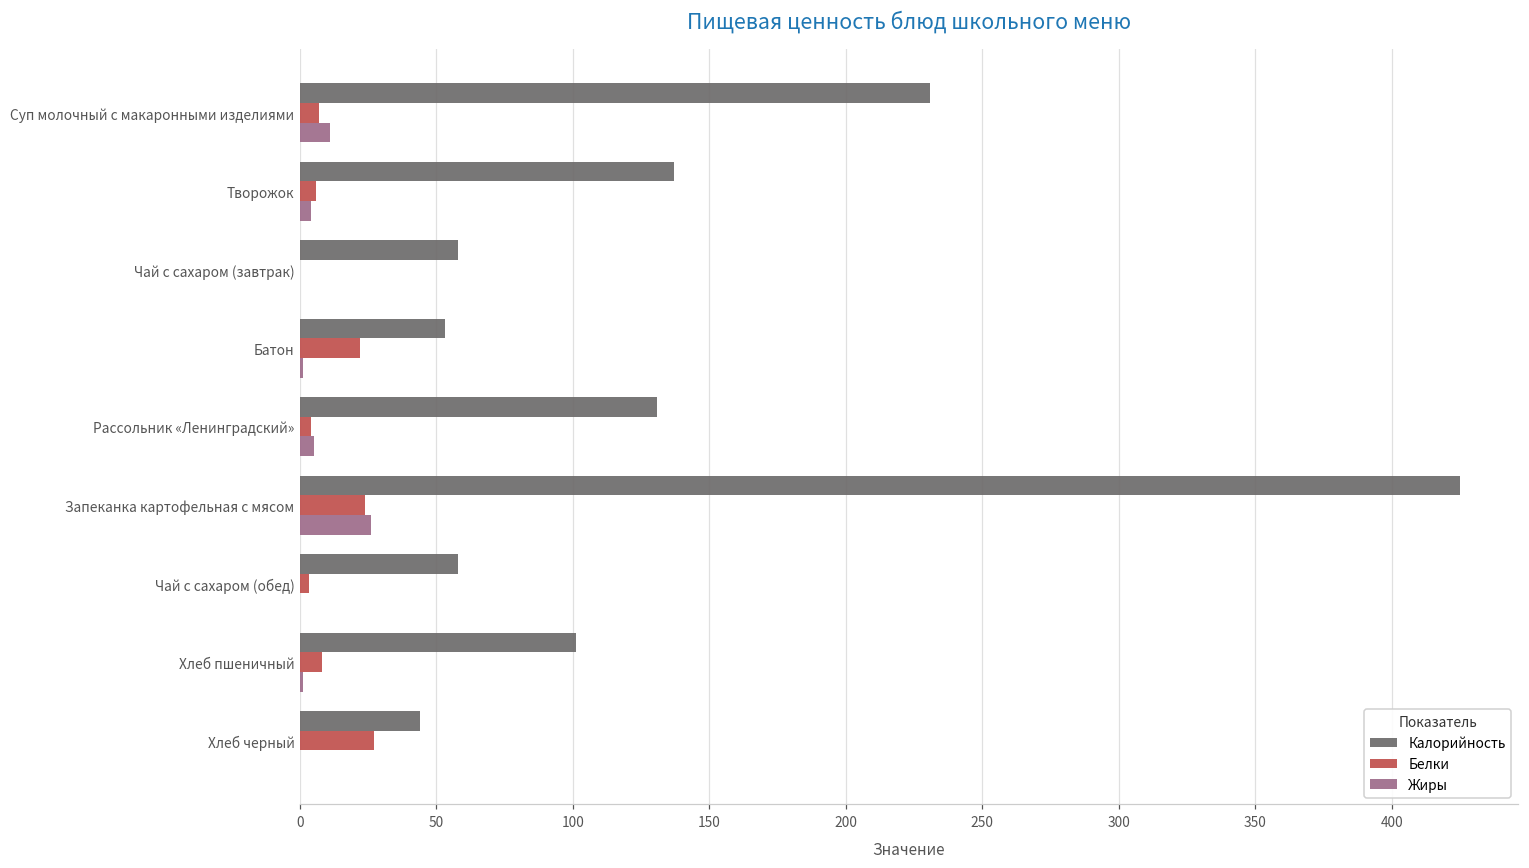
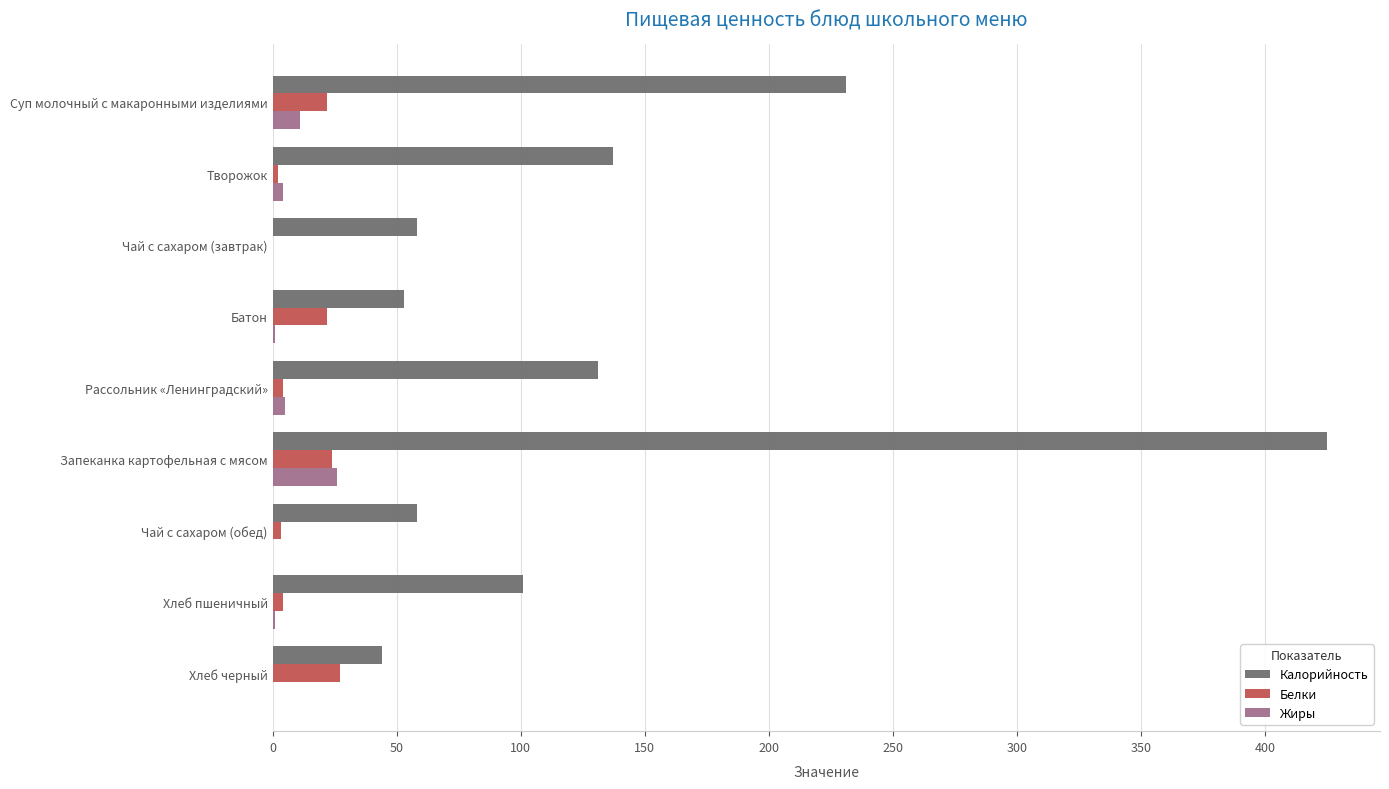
Белки, Суп молочный с макаронными изделиями: 7 -> 22
Белки, Творожок: 6 -> 2
Белки, Хлеб пшеничный: 8 -> 4
